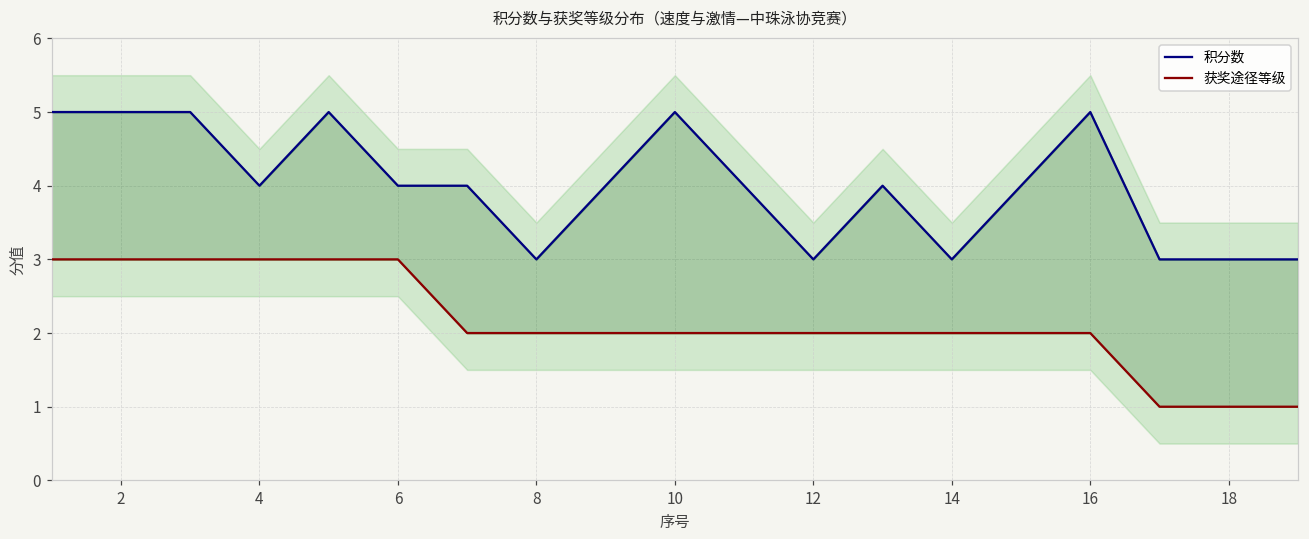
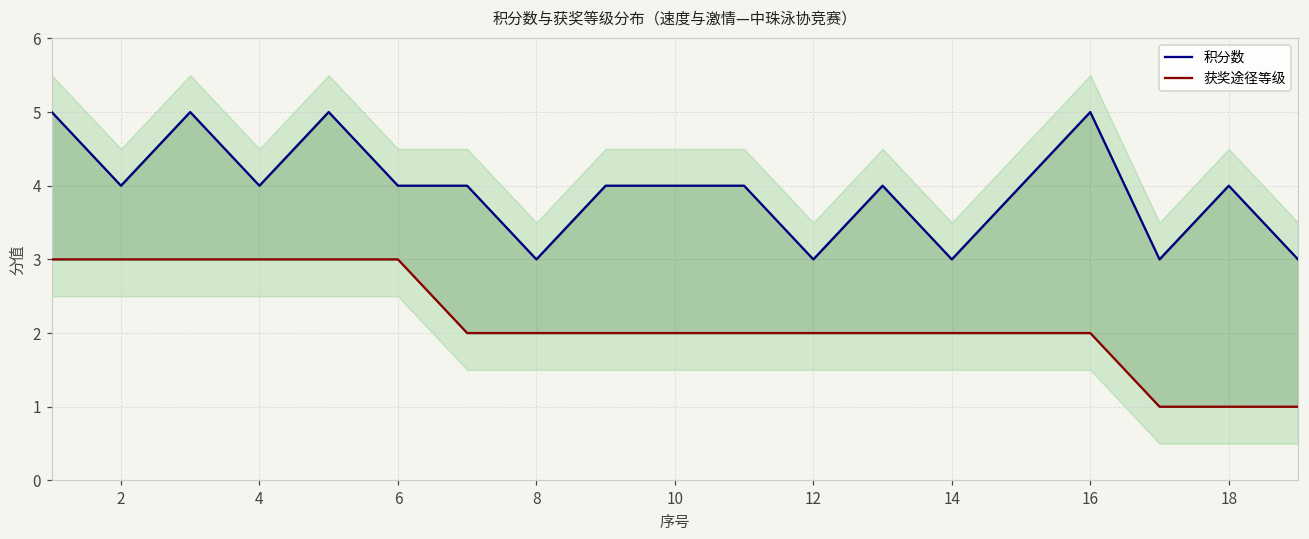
积分数, 2: 5 -> 4
积分数, 10: 5 -> 4
积分数, 18: 3 -> 4
